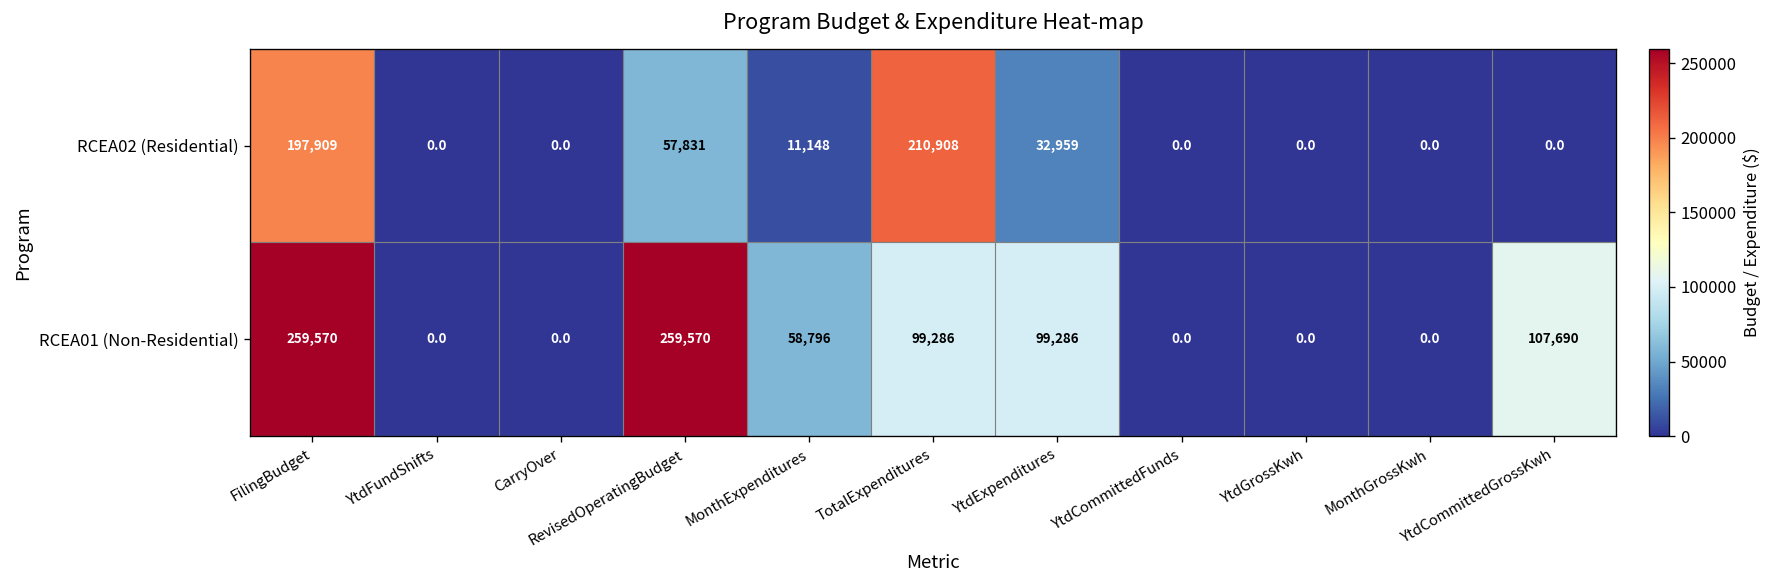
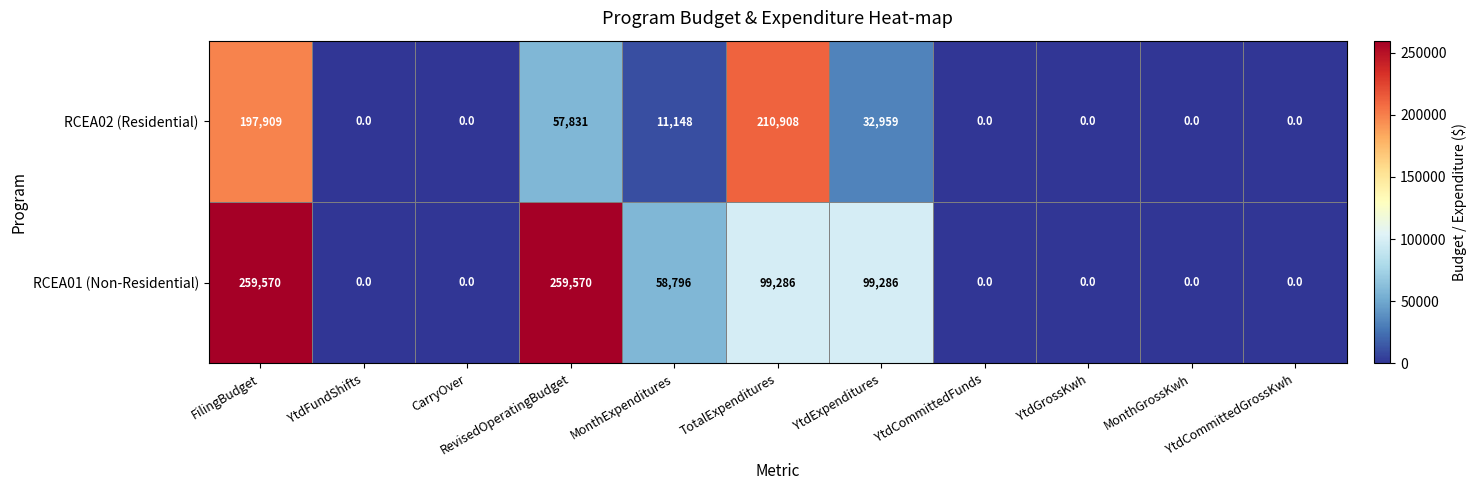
RCEA01 (Non-Residential), YtdCommittedGrossKwh: 107,690 -> 0.0
